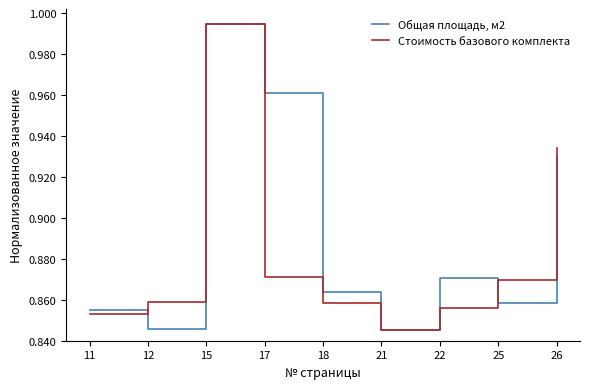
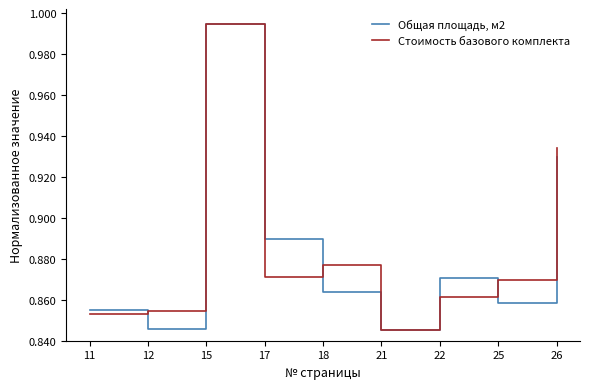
Стоимость базового комплекта, 12: 0.859 -> 0.854
Общая площадь, м2, 17: 0.961 -> 0.890
Стоимость базового комплекта, 18: 0.858 -> 0.877
Стоимость базового комплекта, 22: 0.856 -> 0.861
